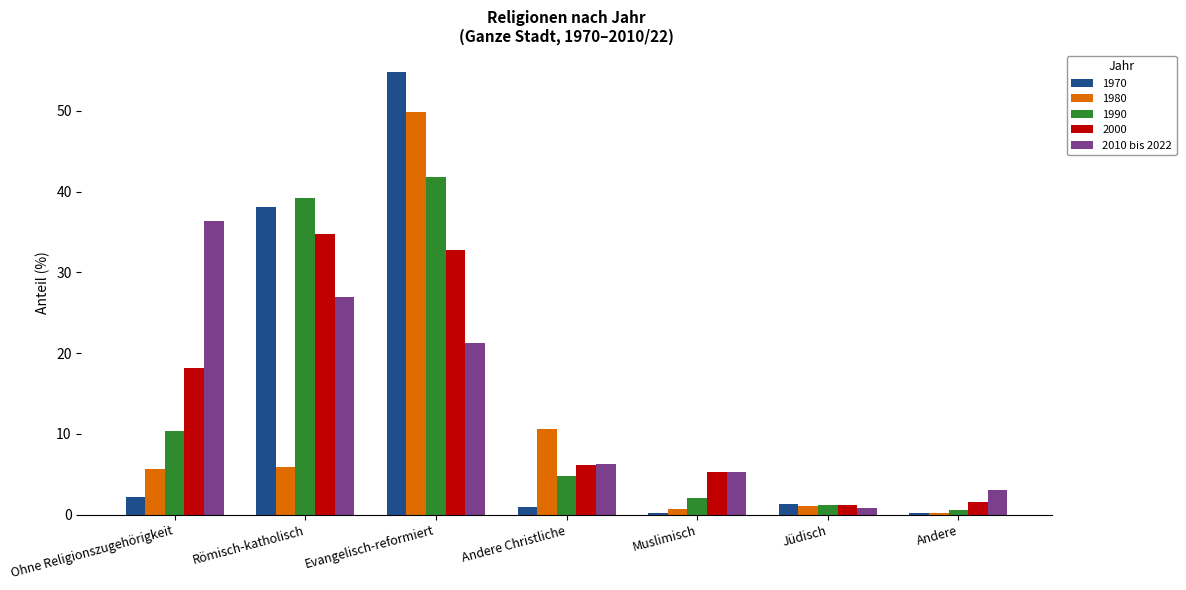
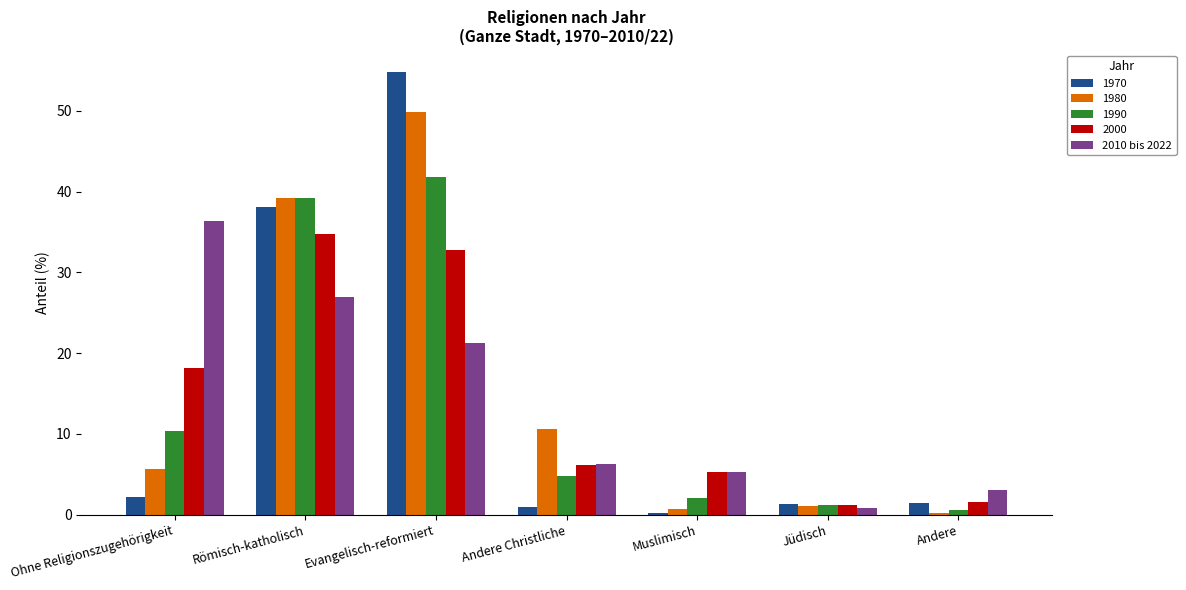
1980, Römisch-katholisch: 6 -> 39
1970, Andere: 0 -> 1
